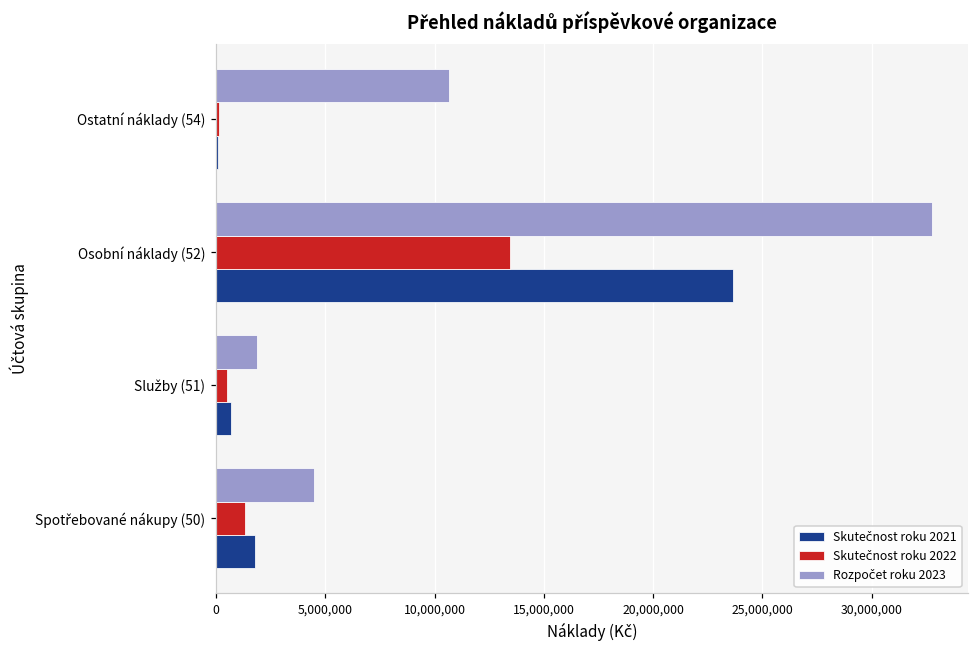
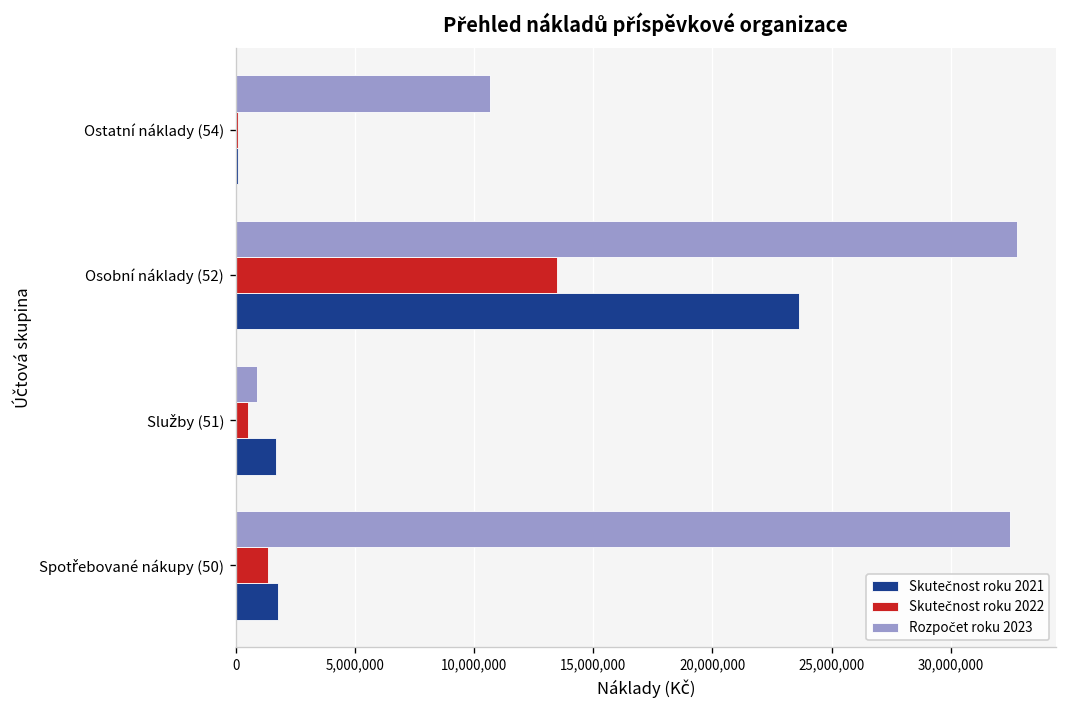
Rozpočet roku 2023, Služby (51): 1,900,000 -> 900,000
Skutečnost roku 2021, Služby (51): 700,000 -> 1,700,000
Rozpočet roku 2023, Spotřebované nákupy (50): 4,500,000 -> 32,500,000
